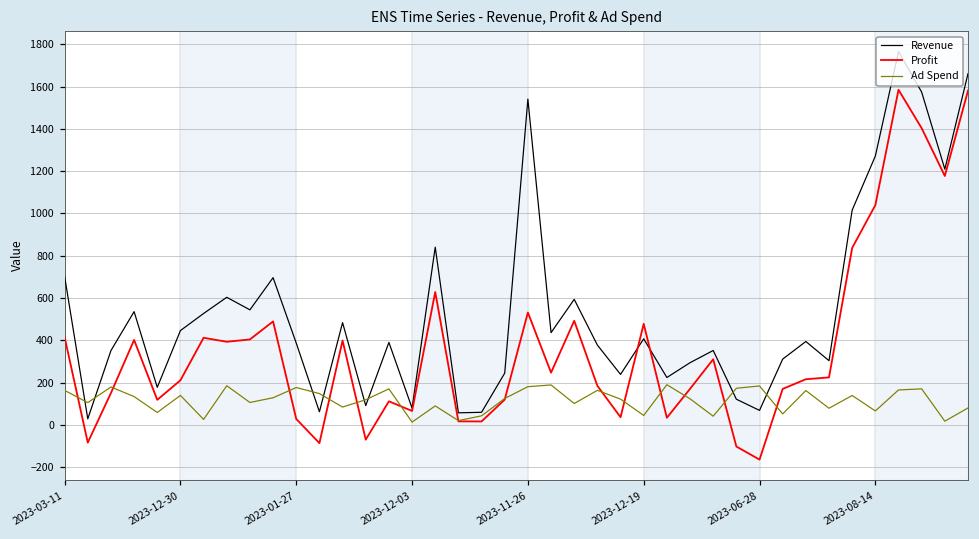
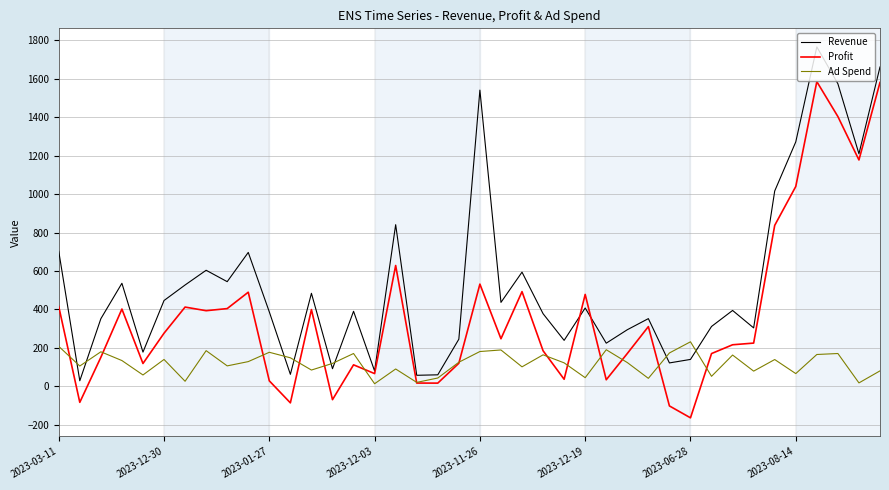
Ad Spend, 2023-03-11: 160 -> 210
Profit, 2023-12-30: 210 -> 280
Revenue, 2023-06-28: 70 -> 140
Ad Spend, 2023-06-28: 180 -> 230
